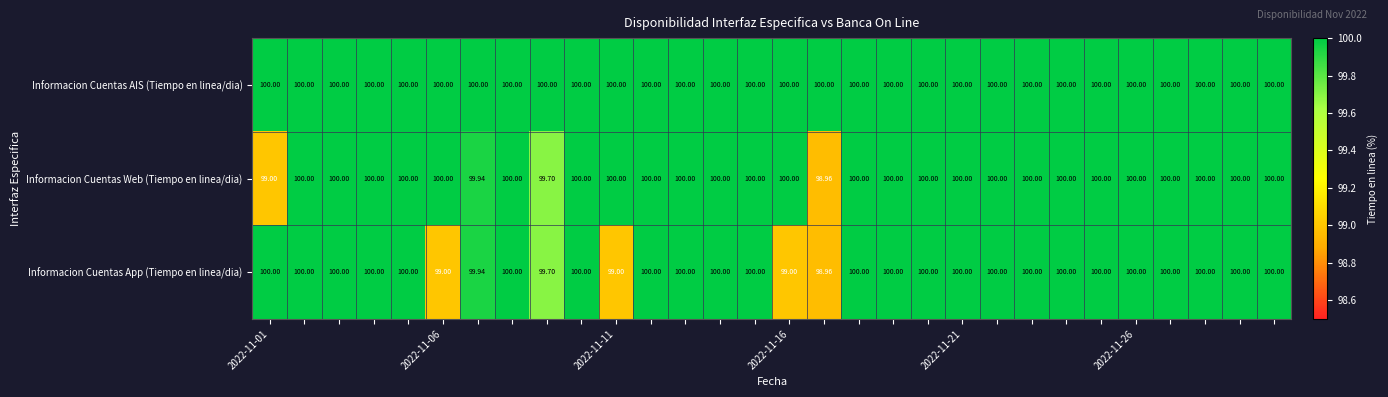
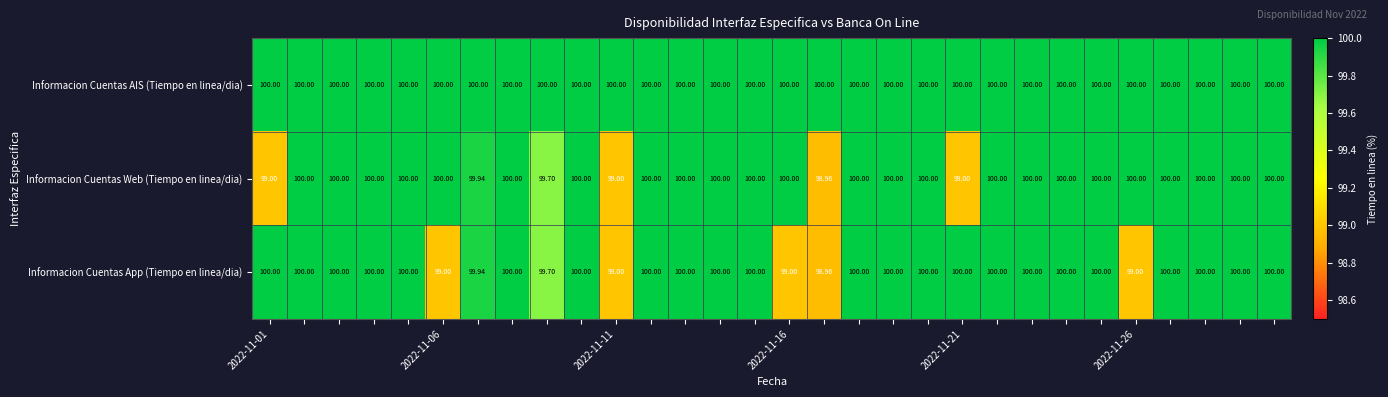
Informacion Cuentas Web (Tiempo en linea/dia), 2022-11-11: 100.00 -> 99.00
Informacion Cuentas Web (Tiempo en linea/dia), 2022-11-21: 100.00 -> 99.00
Informacion Cuentas App (Tiempo en linea/dia), 2022-11-26: 100.00 -> 99.00
